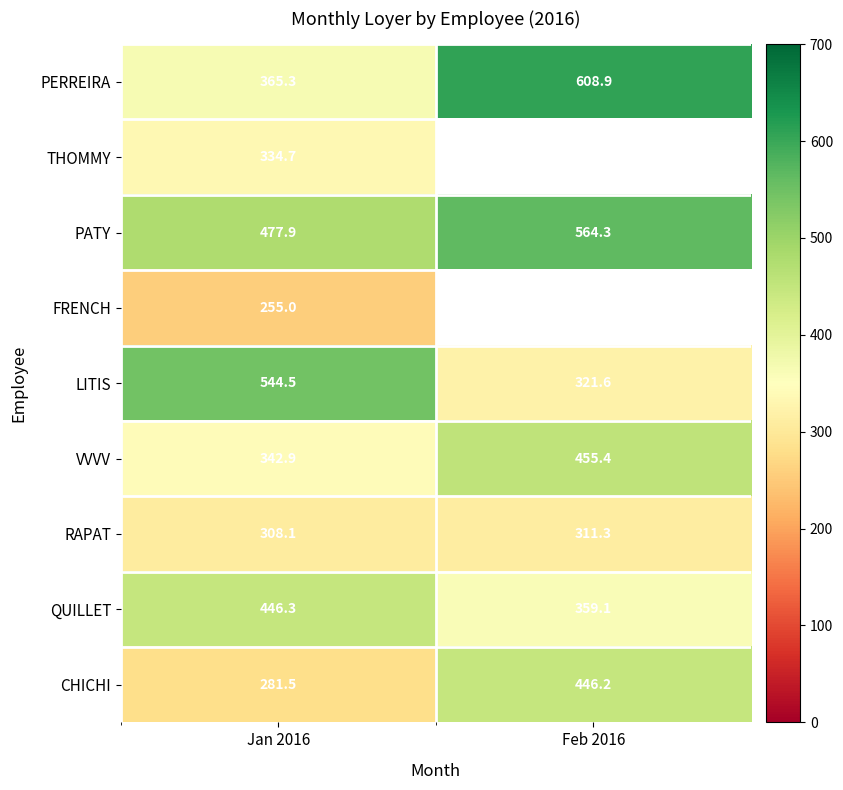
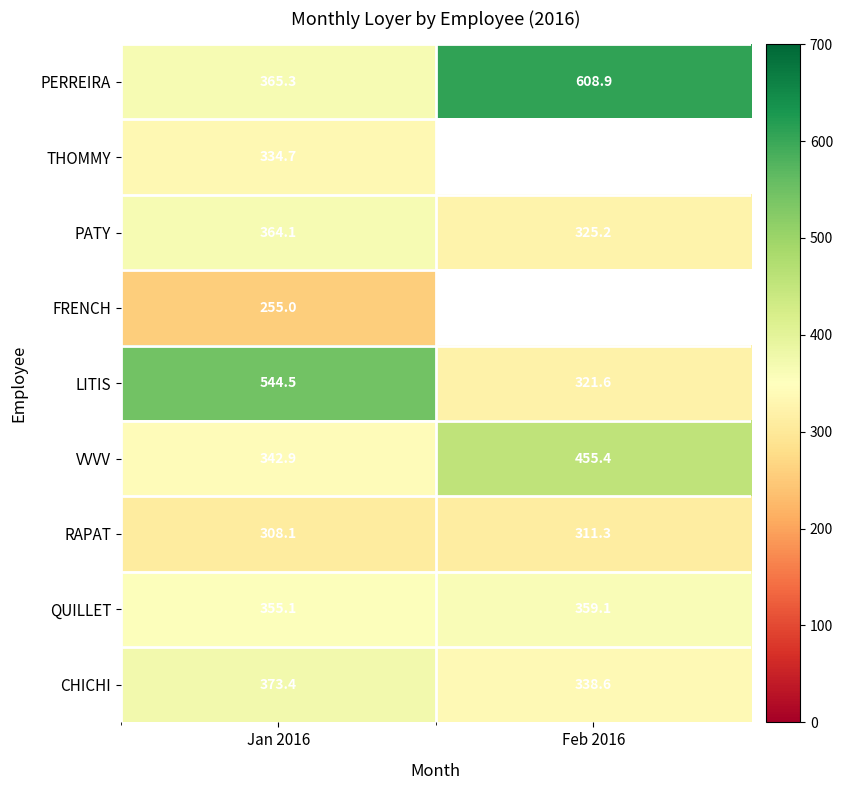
PATY, Jan 2016: 477.9 -> 364.1
PATY, Feb 2016: 564.3 -> 325.2
QUILLET, Jan 2016: 446.3 -> 355.1
CHICHI, Jan 2016: 281.5 -> 373.4
CHICHI, Feb 2016: 446.2 -> 338.6
